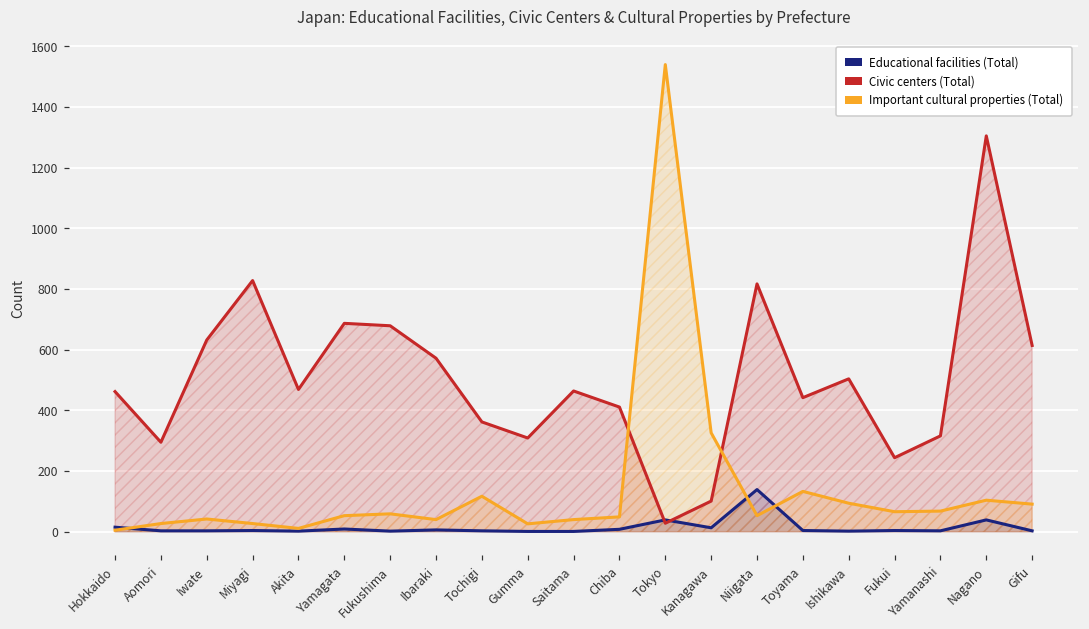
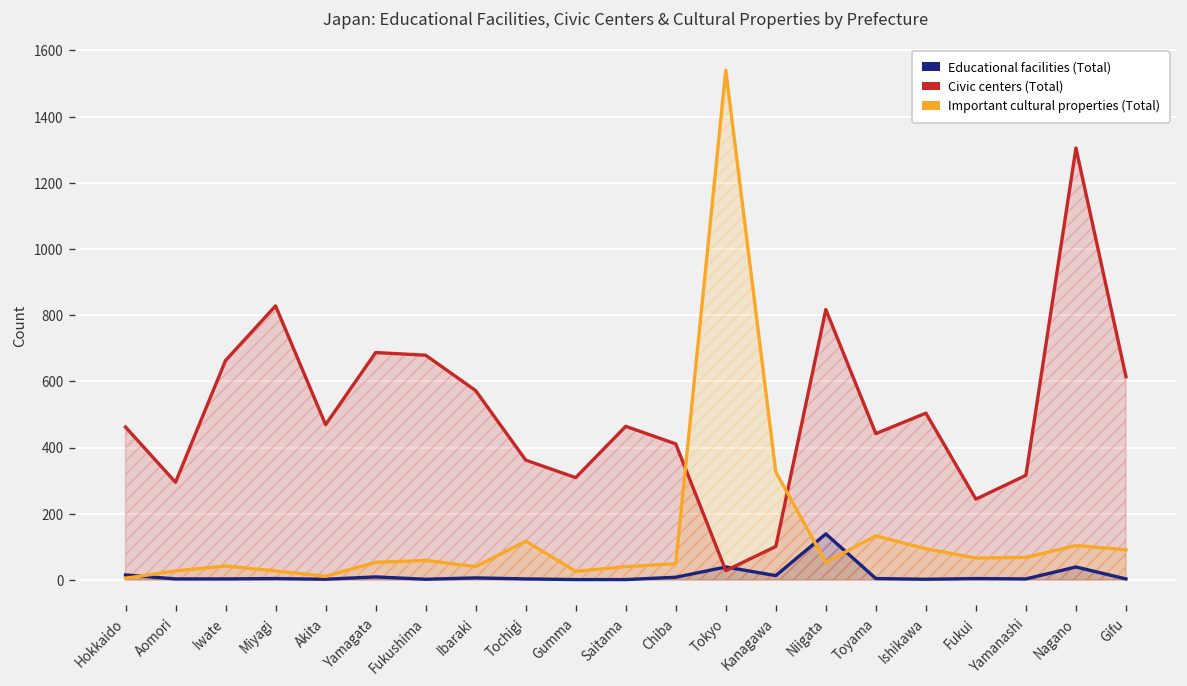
Civic centers (Total), Iwate: 630 -> 660
